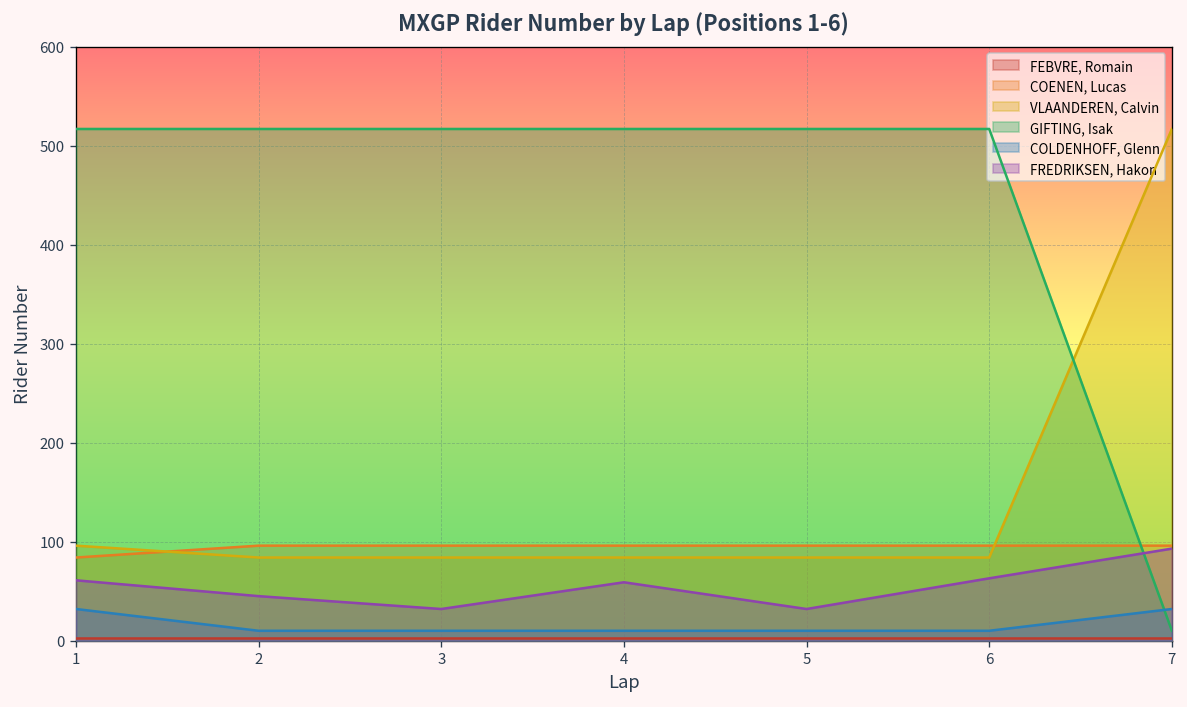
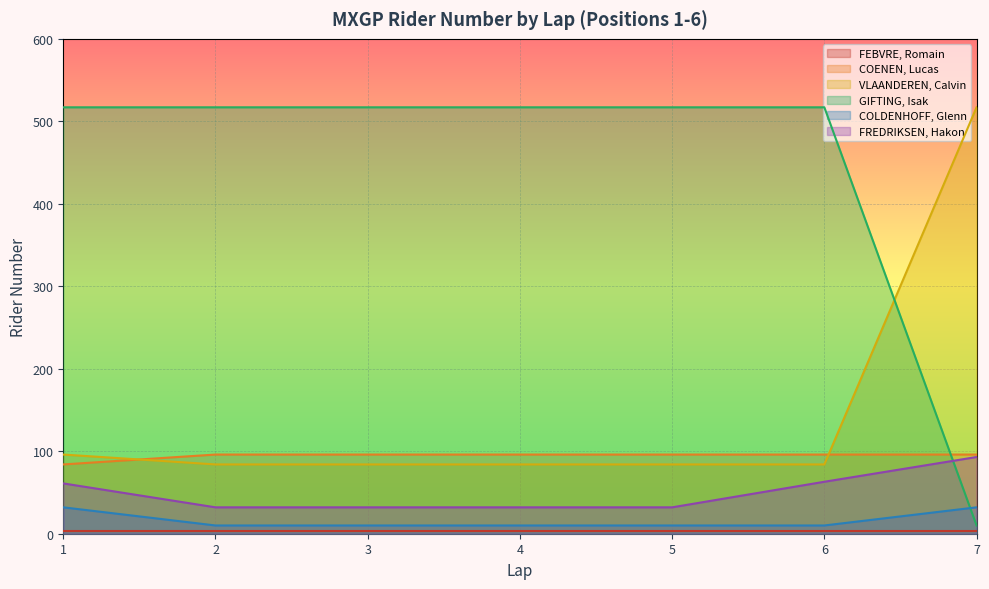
FREDRIKSEN, Hakon, 2: 50 -> 30
FREDRIKSEN, Hakon, 4: 60 -> 30
